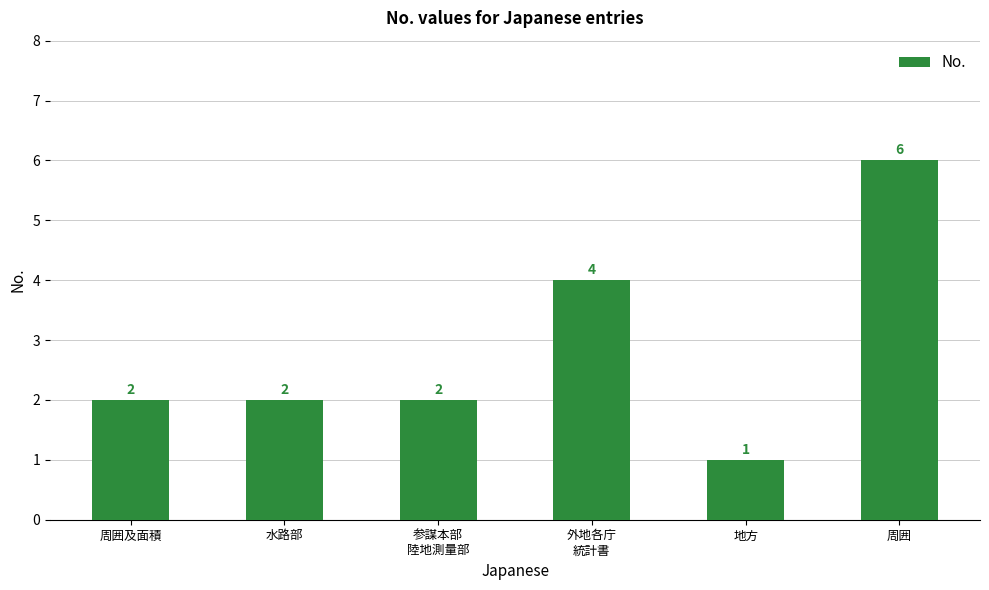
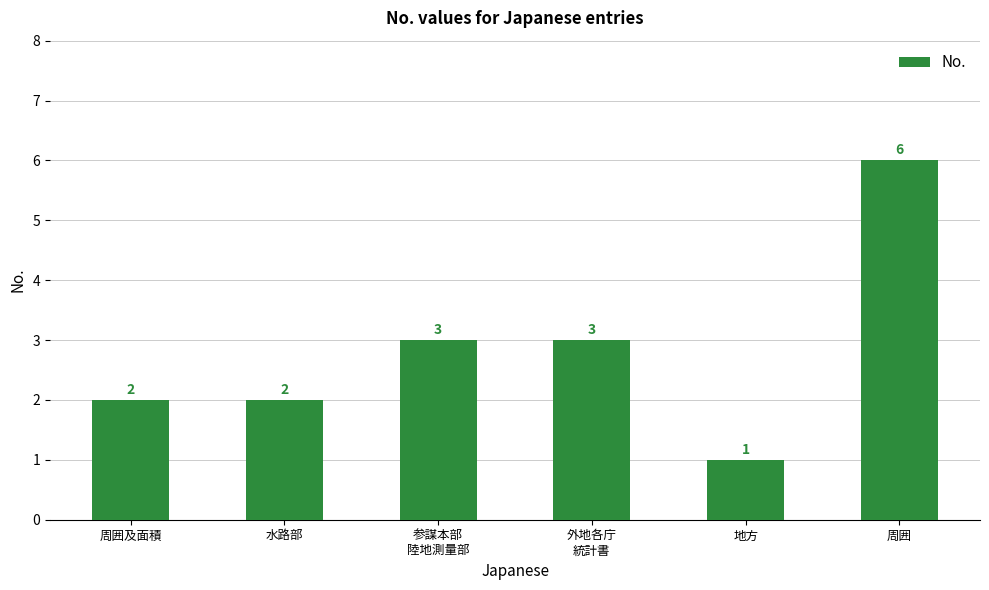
参謀本部 陸地測量部: 2 -> 3
外地各庁 統計書: 4 -> 3
